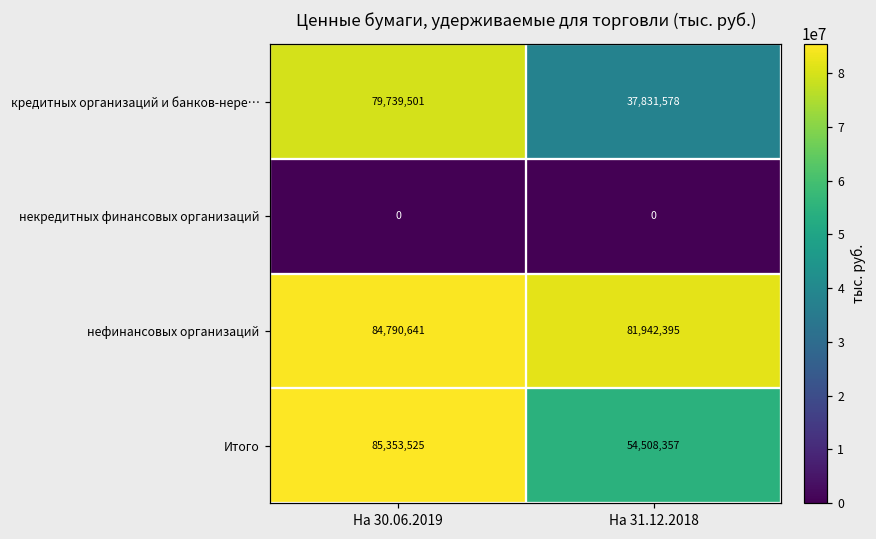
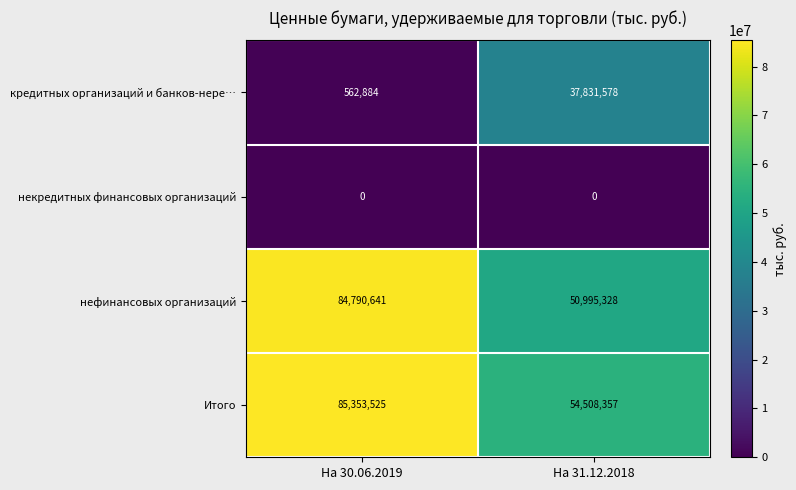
кредитных организаций и банков-нере…, На 30.06.2019: 79,739,501 -> 562,884
нефинансовых организаций, На 31.12.2018: 81,942,395 -> 50,995,328
